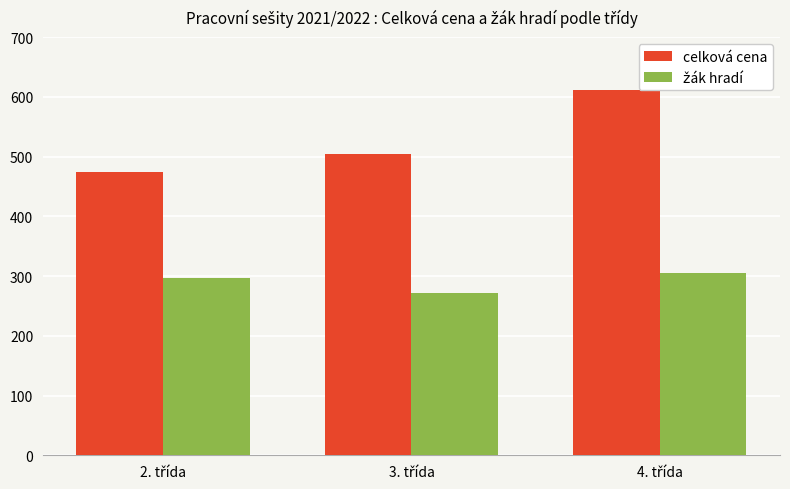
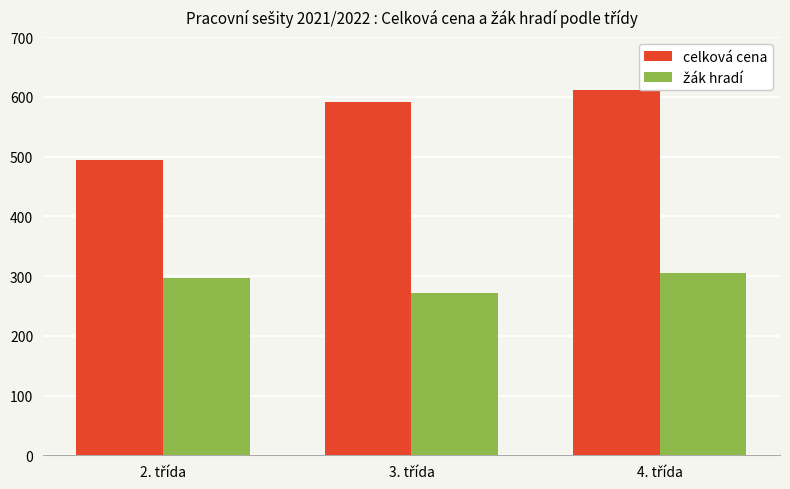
celková cena, 2. třída: 480 -> 500
celková cena, 3. třída: 510 -> 590
